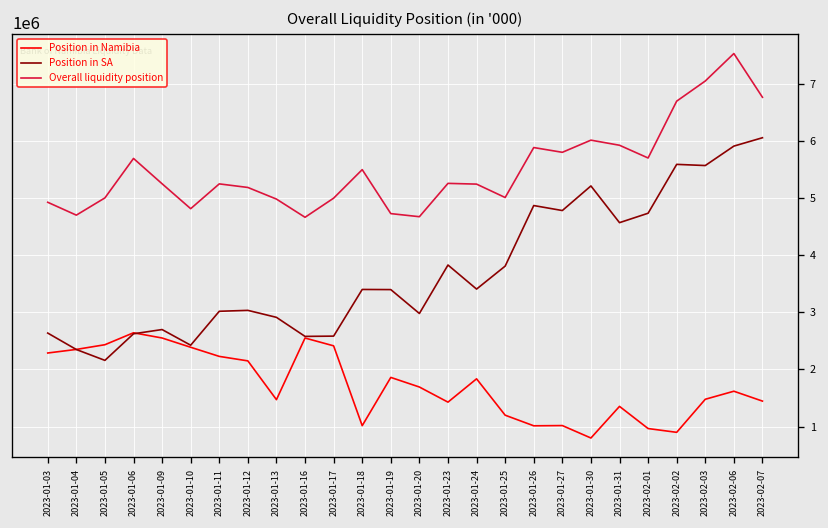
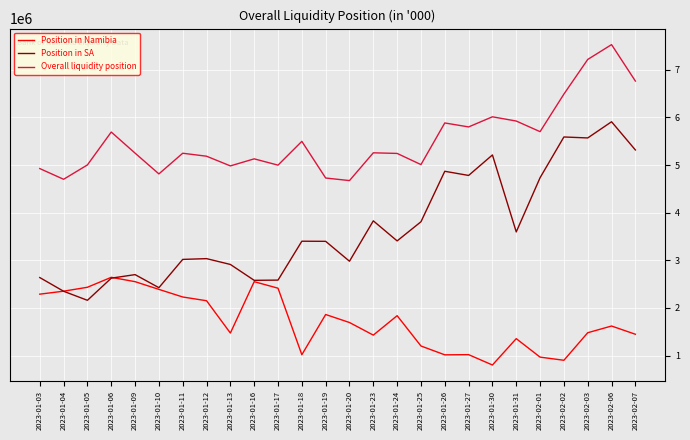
Overall liquidity position, 2023-01-16: 4700000 -> 5100000
Position in SA, 2023-01-31: 4600000 -> 3600000
Overall liquidity position, 2023-02-02: 6700000 -> 6500000
Overall liquidity position, 2023-02-03: 7000000 -> 7200000
Position in SA, 2023-02-07: 6100000 -> 5300000
